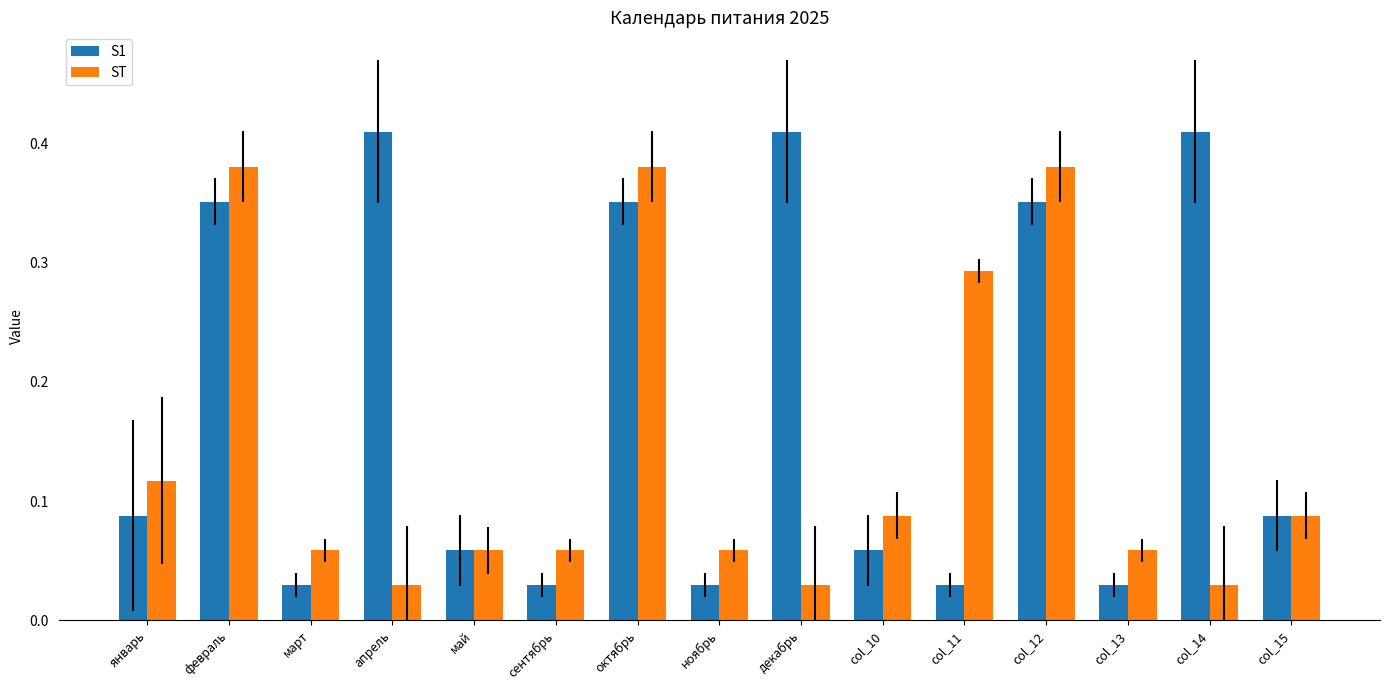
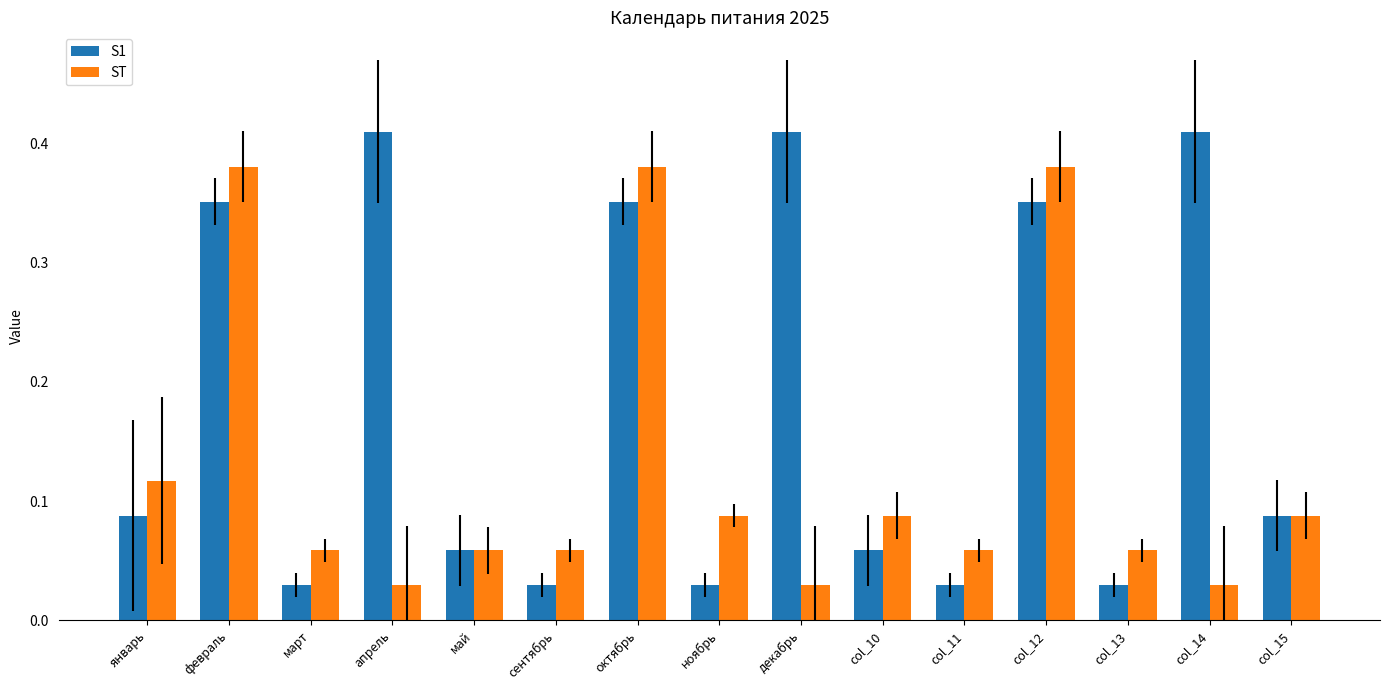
ST, ноябрь: 0.059 -> 0.088
ST, col_11: 0.293 -> 0.059
